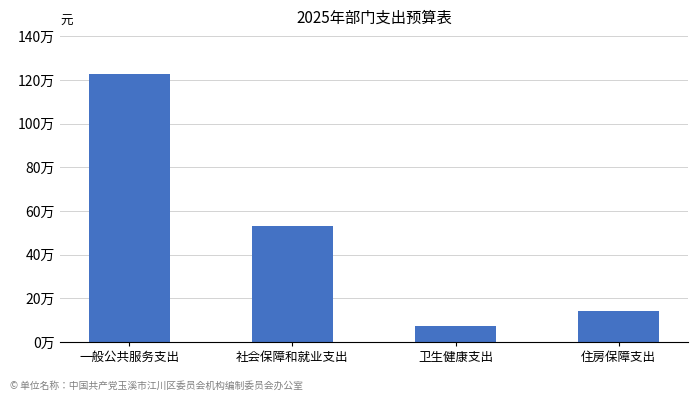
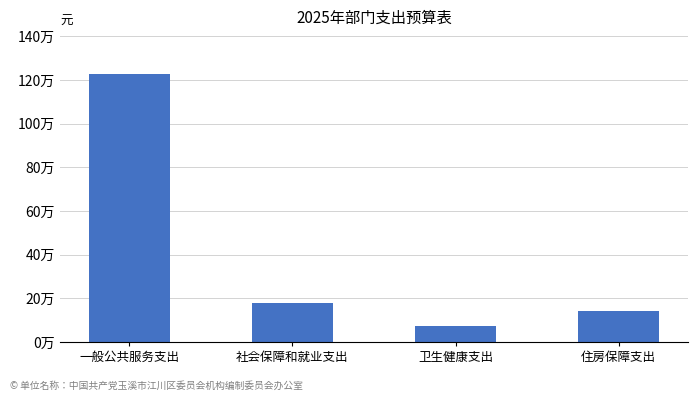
社会保障和就业支出: 53万 -> 18万
